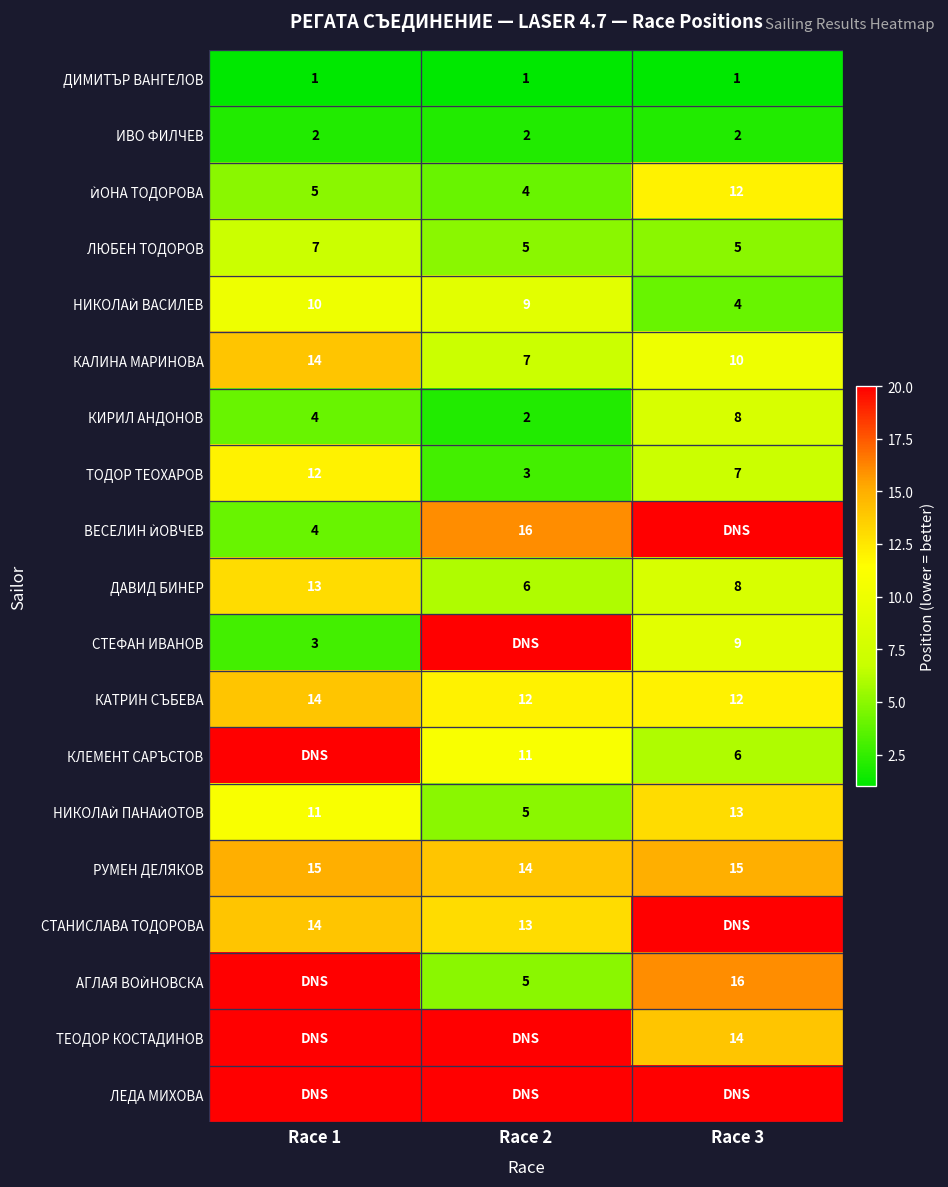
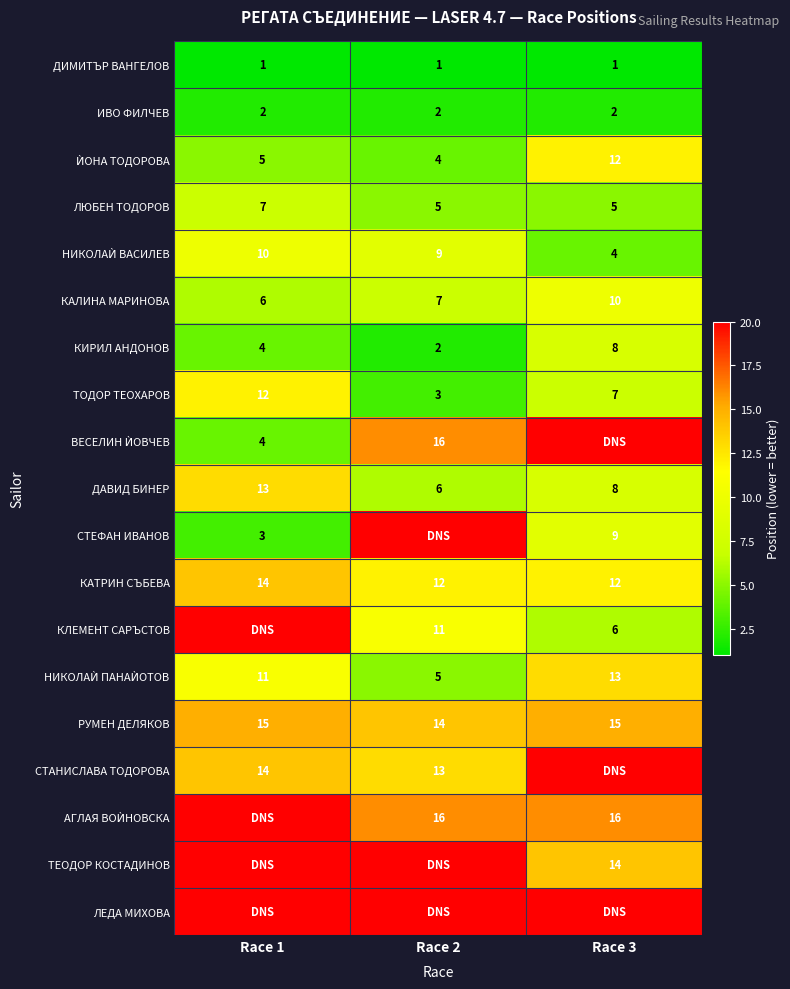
КАЛИНА МАРИНОВА, Race 1: 14 -> 6
АГЛАЯ ВОЍНОВСКА, Race 2: 5 -> 16
